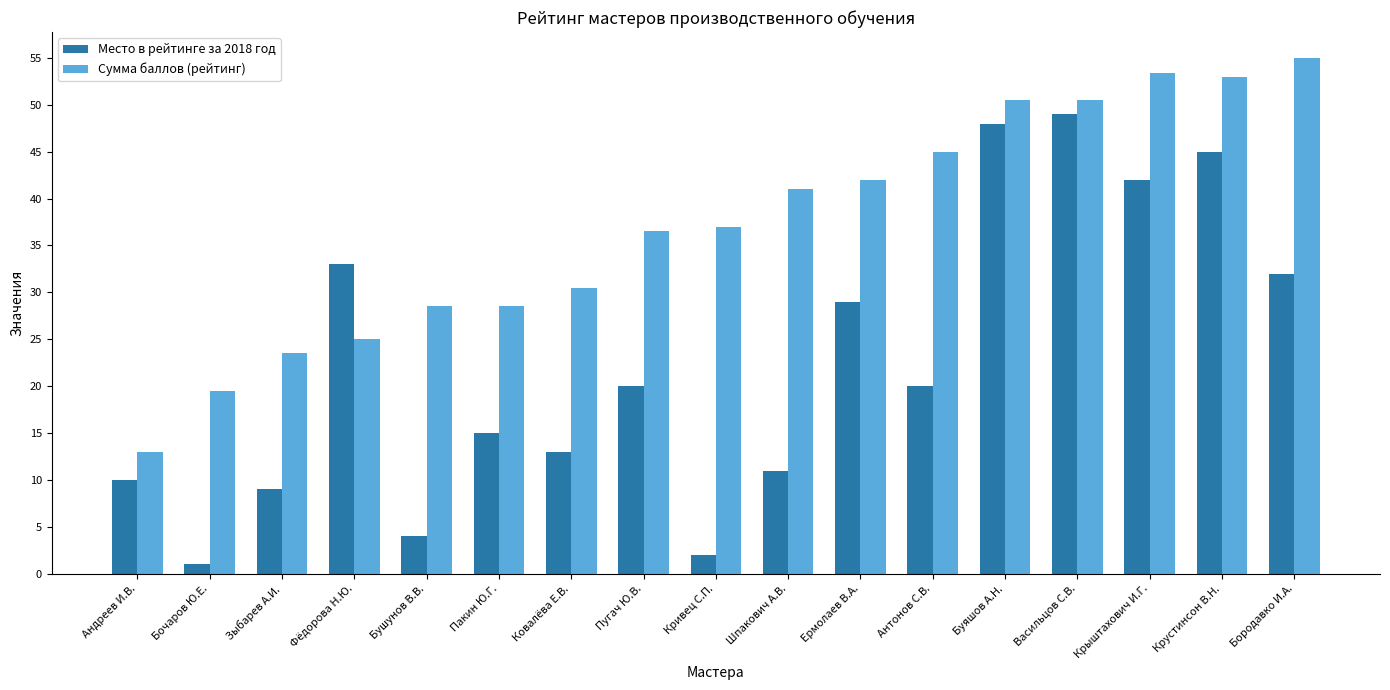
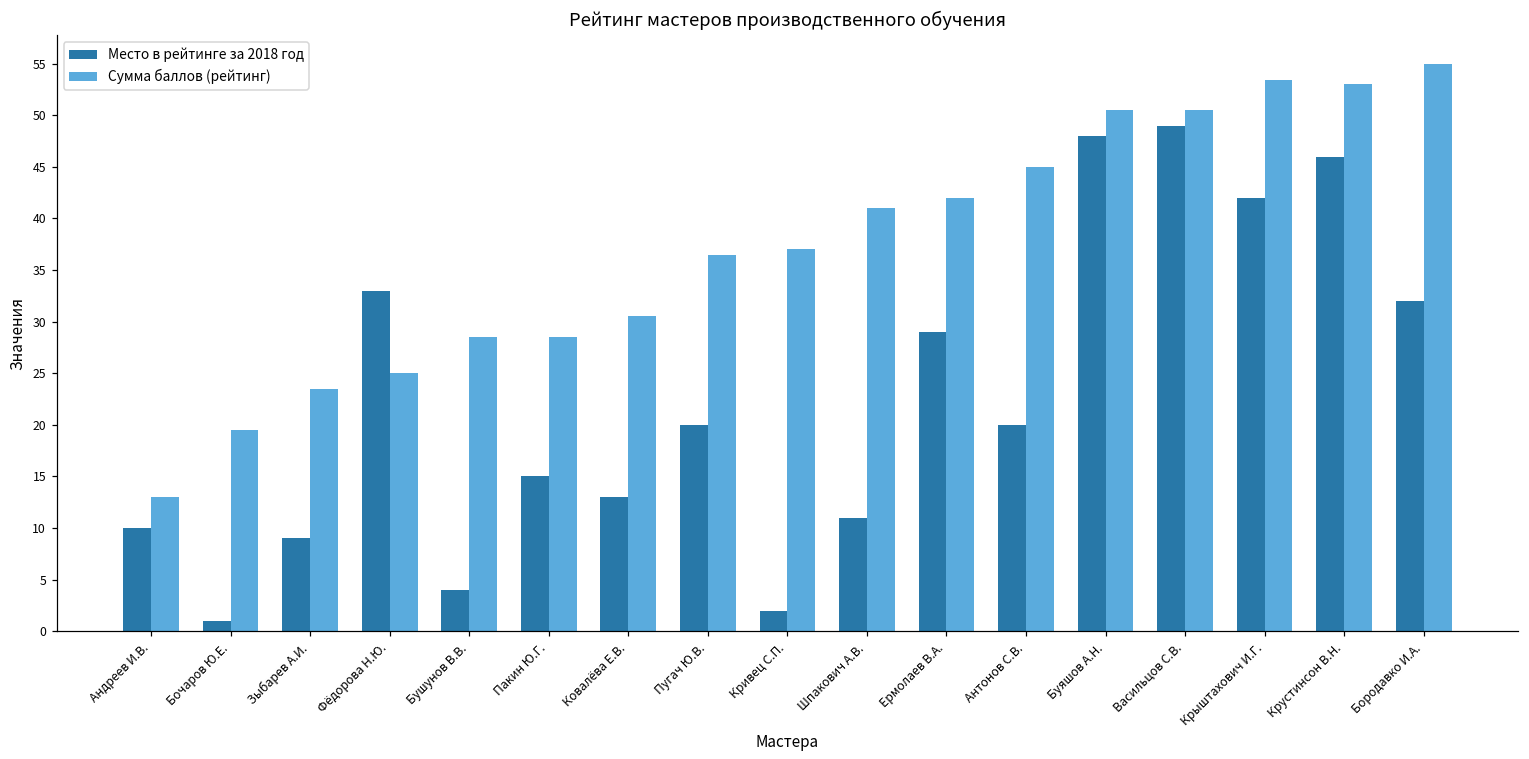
Место в рейтинге за 2018 год, Крустинсон В.Н.: 45 -> 46
